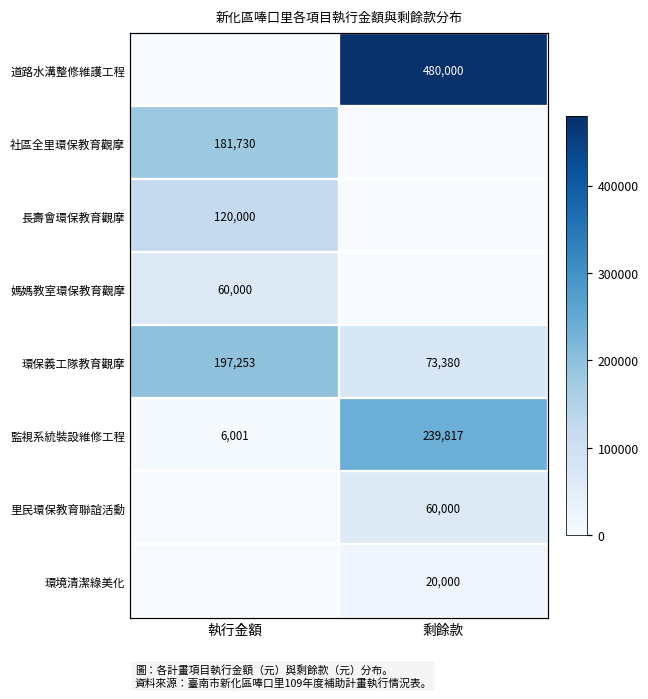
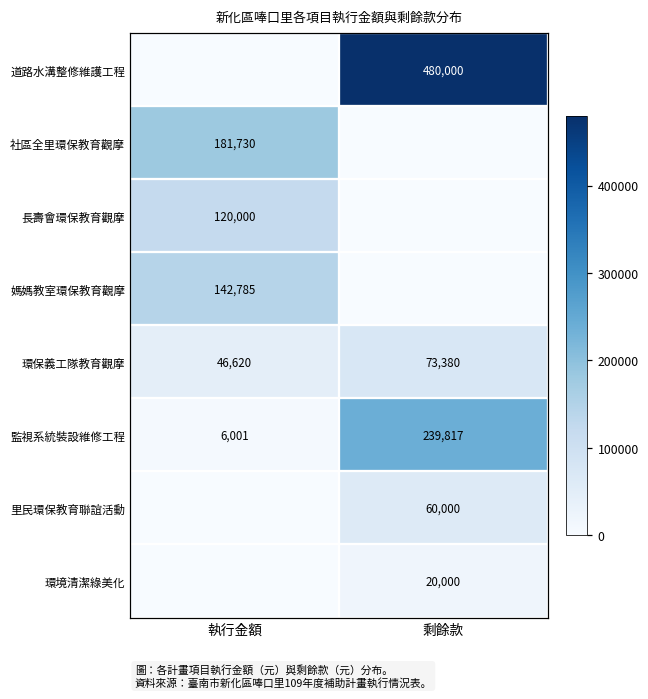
媽媽教室環保教育觀摩, 執行金額: 60,000 -> 142,785
環保義工隊教育觀摩, 執行金額: 197,253 -> 46,620
